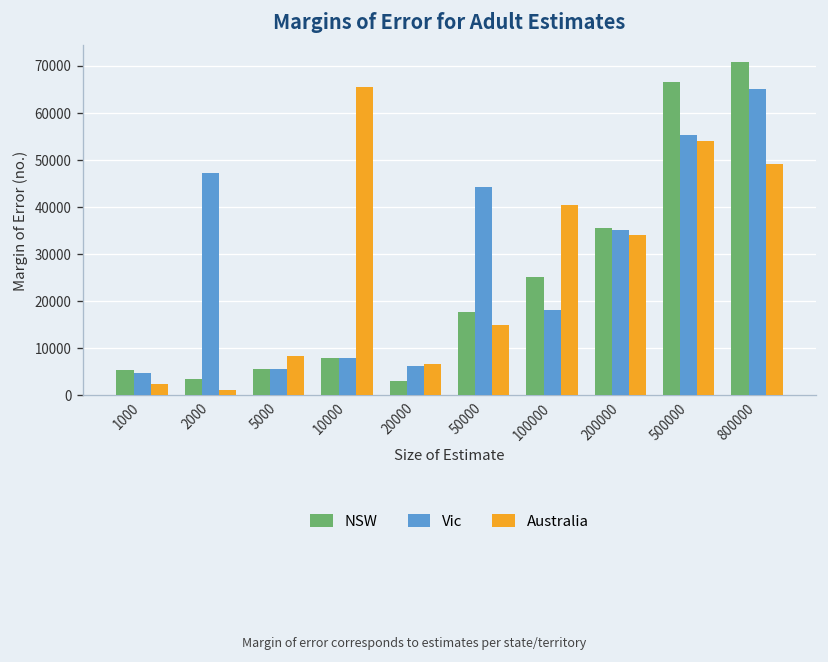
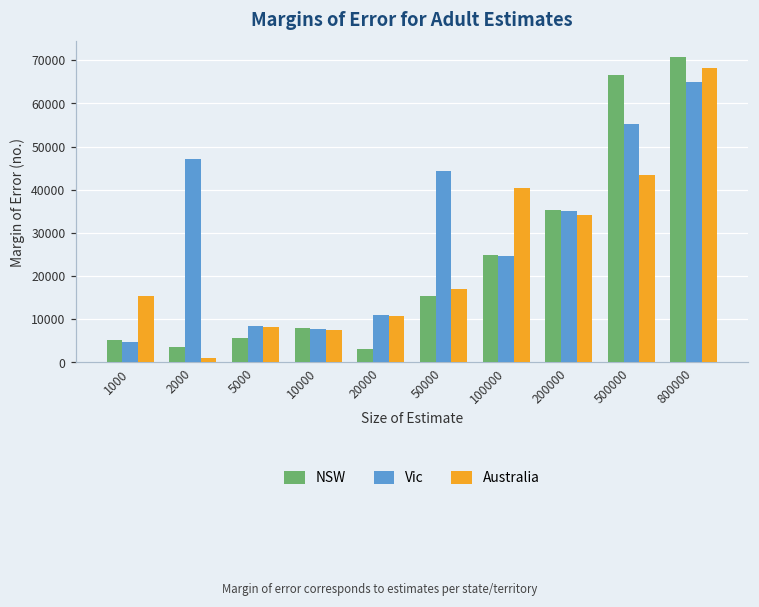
Australia, 1000: 2000 -> 15000
Vic, 5000: 6000 -> 8000
Australia, 10000: 65000 -> 8000
Vic, 20000: 6000 -> 11000
Australia, 20000: 7000 -> 11000
NSW, 50000: 18000 -> 15000
Australia, 50000: 15000 -> 17000
Vic, 100000: 18000 -> 25000
Australia, 500000: 54000 -> 44000
Australia, 800000: 49000 -> 68000
